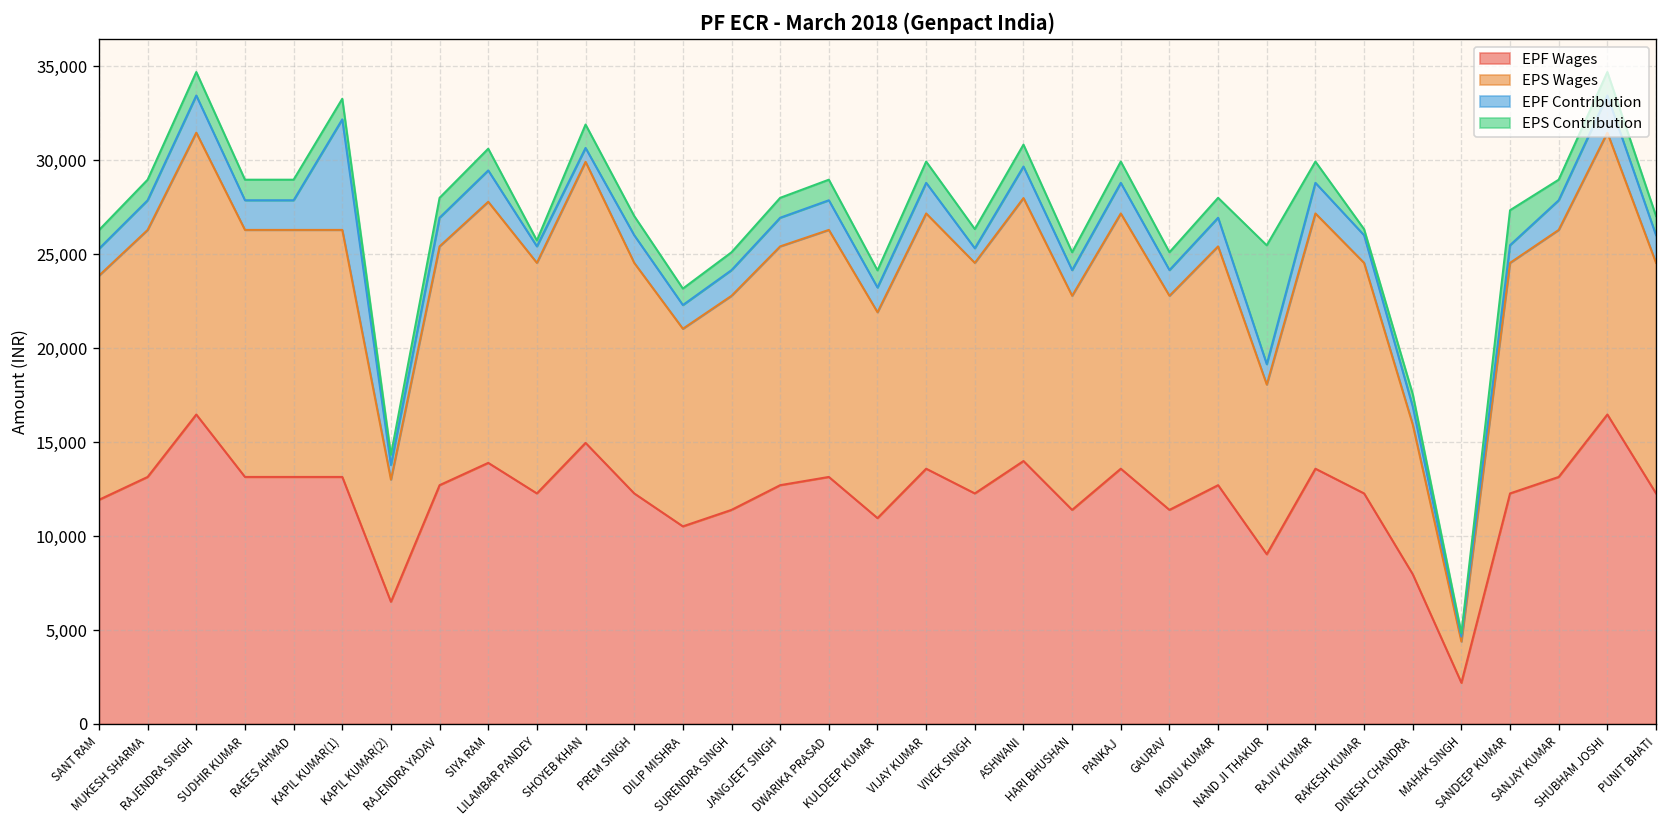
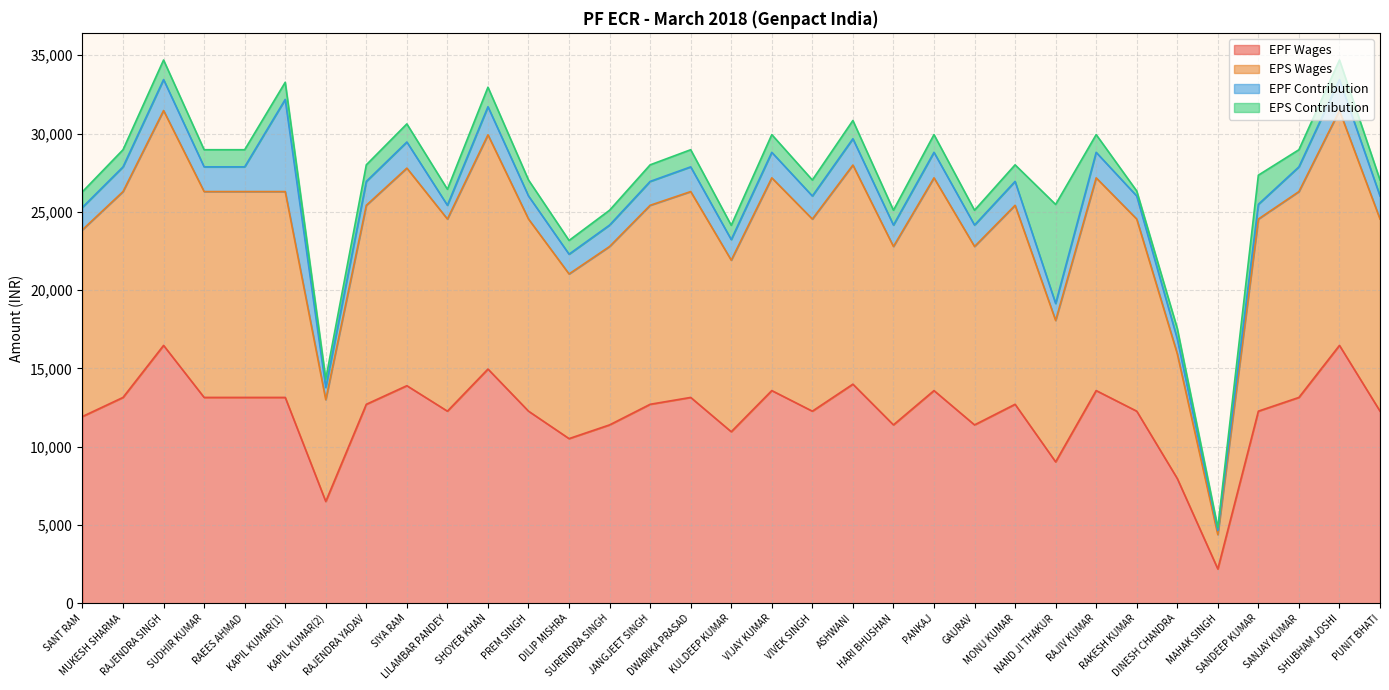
EPS Contribution, LILAMBAR PANDEY: 300 -> 1,000
EPF Contribution, SHOYEB KHAN: 700 -> 1,800
EPF Contribution, VIVEK SINGH: 800 -> 1,500
